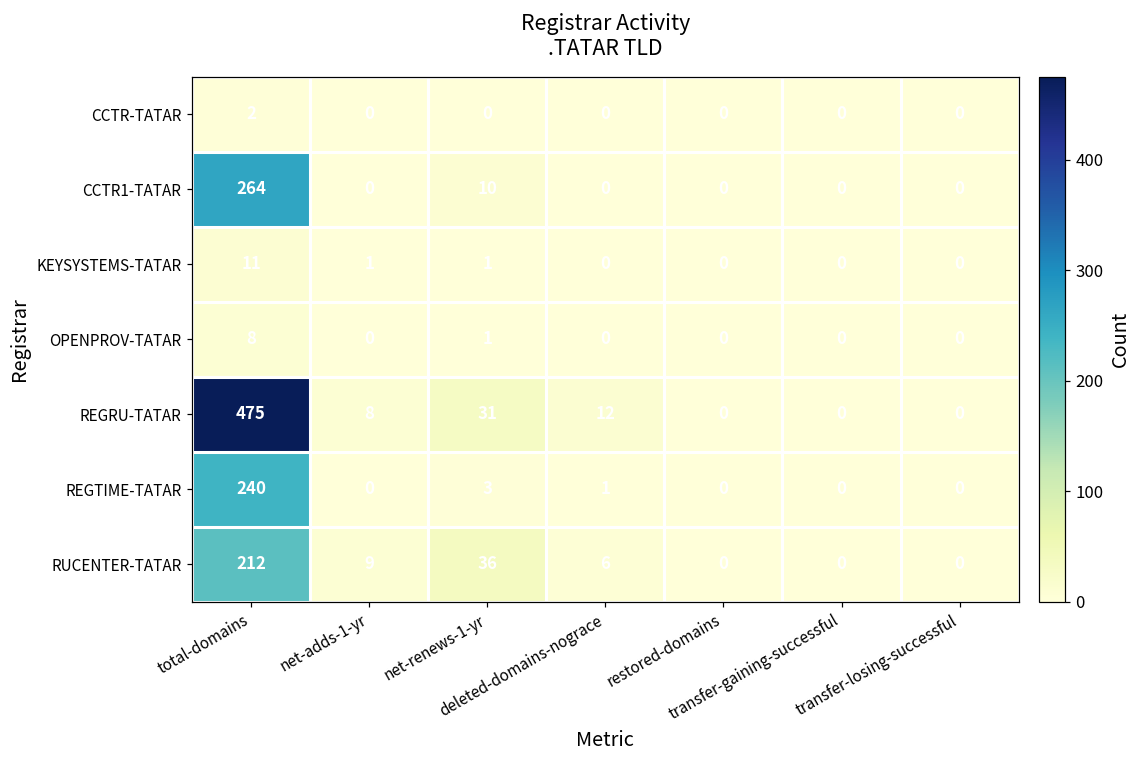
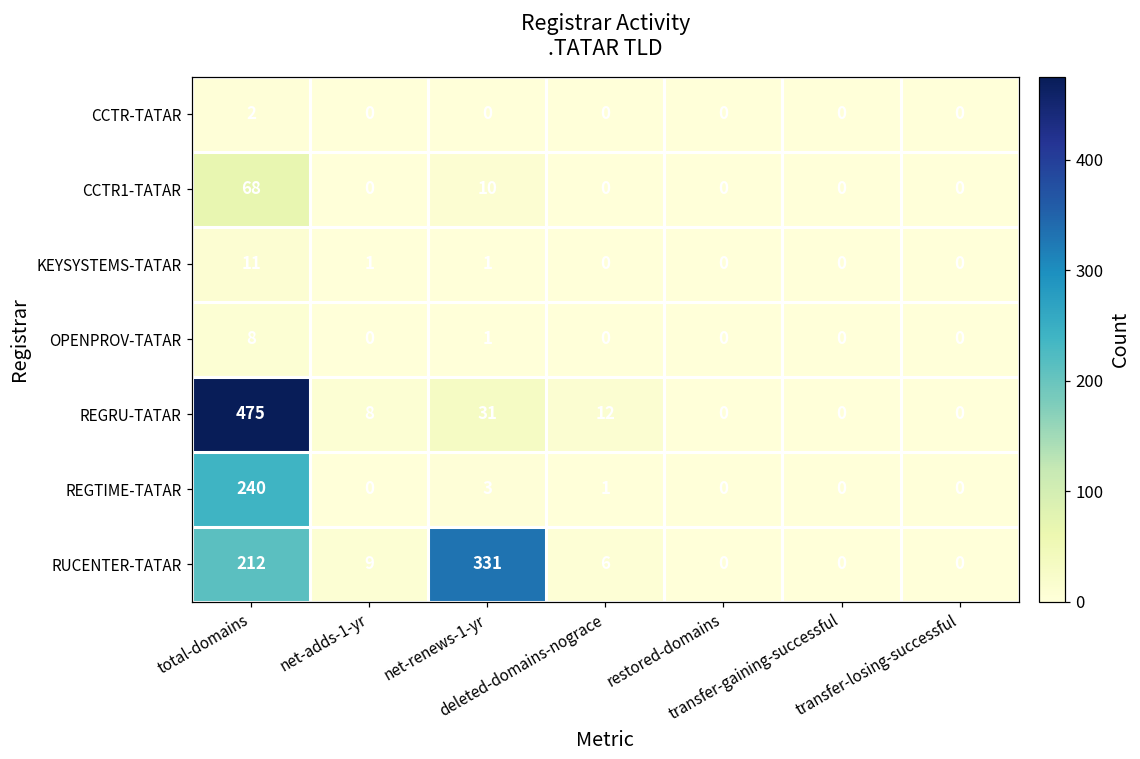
CCTR1-TATAR, total-domains: 264 -> 68
RUCENTER-TATAR, net-renews-1-yr: 36 -> 331
